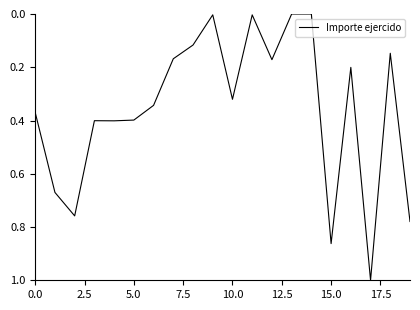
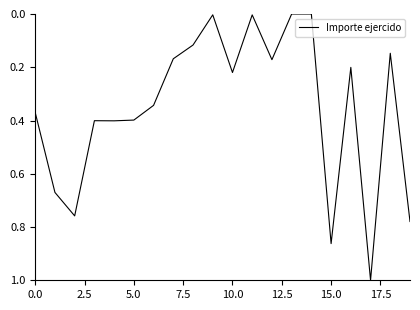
10.0: 0.32 -> 0.22
